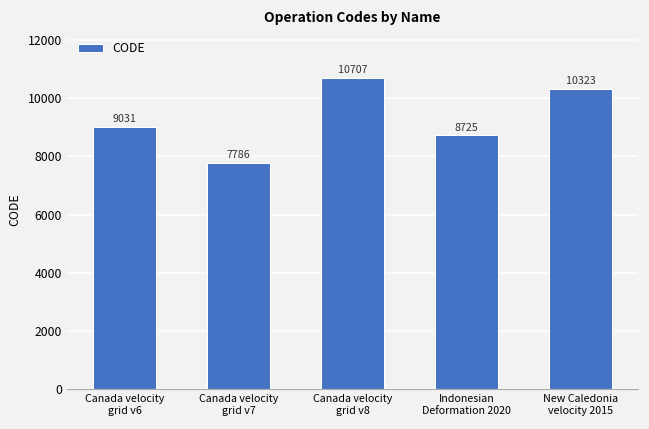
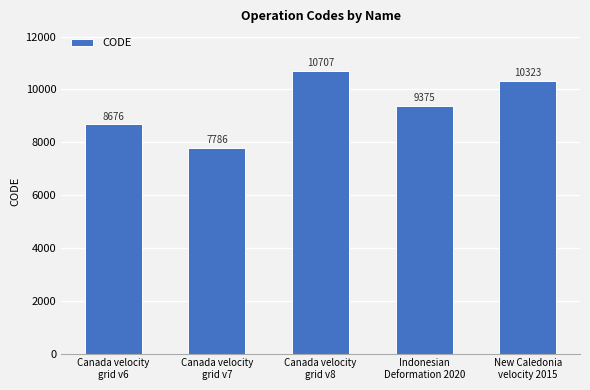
Canada velocity grid v6: 9031 -> 8676
Indonesian Deformation 2020: 8725 -> 9375
